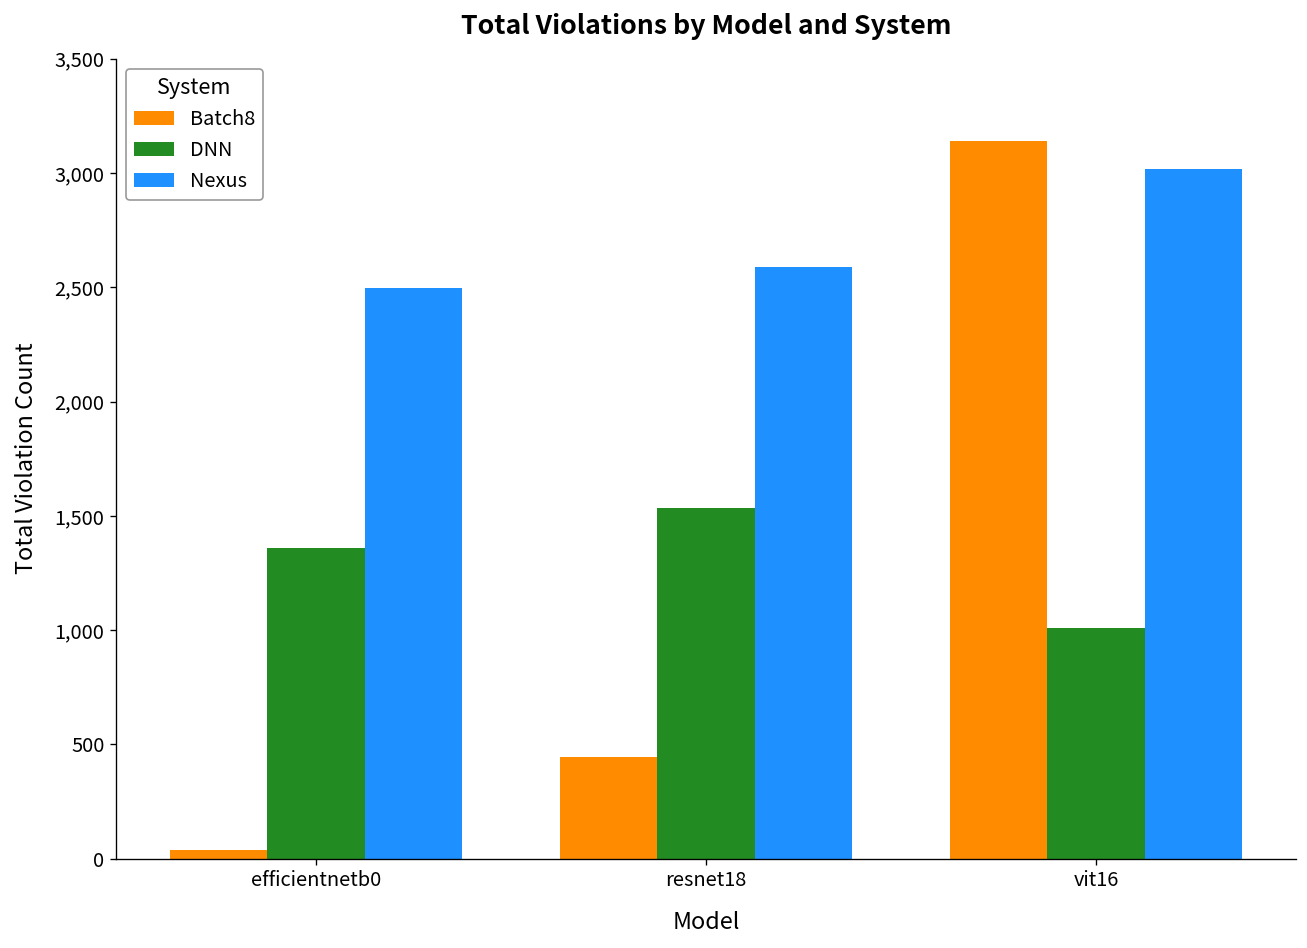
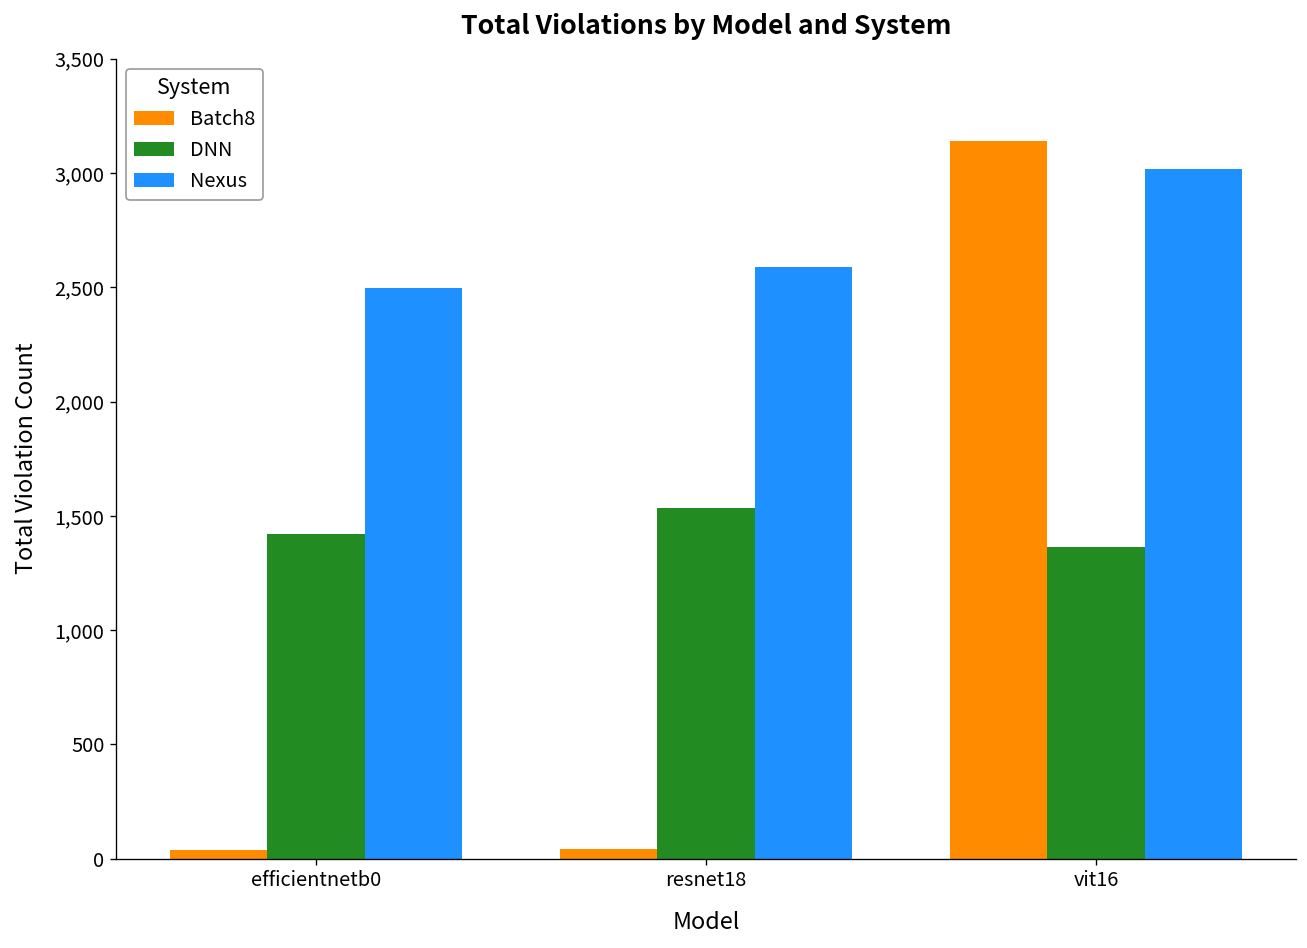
DNN, efficientnetb0: 1,360 -> 1,420
Batch8, resnet18: 450 -> 40
DNN, vit16: 1,010 -> 1,360
